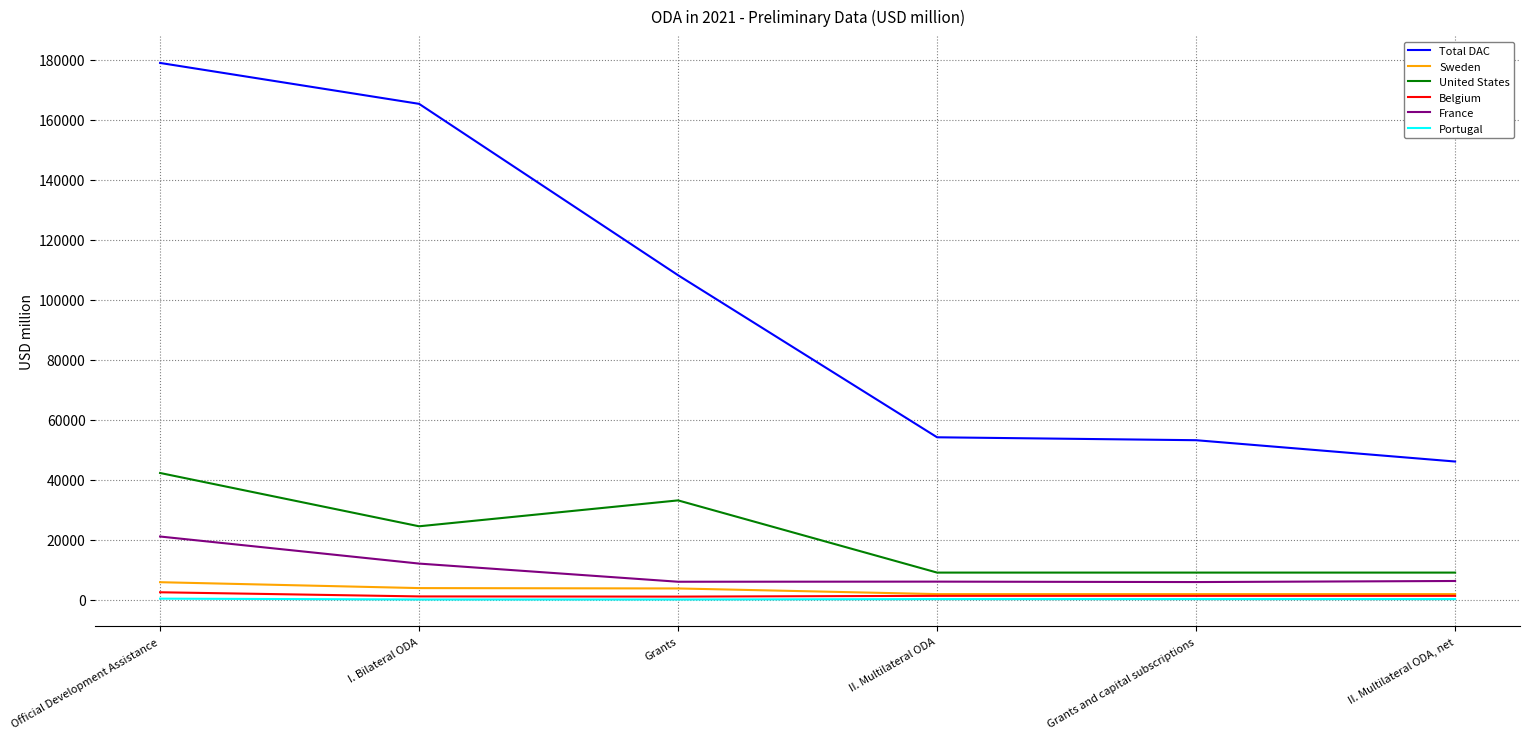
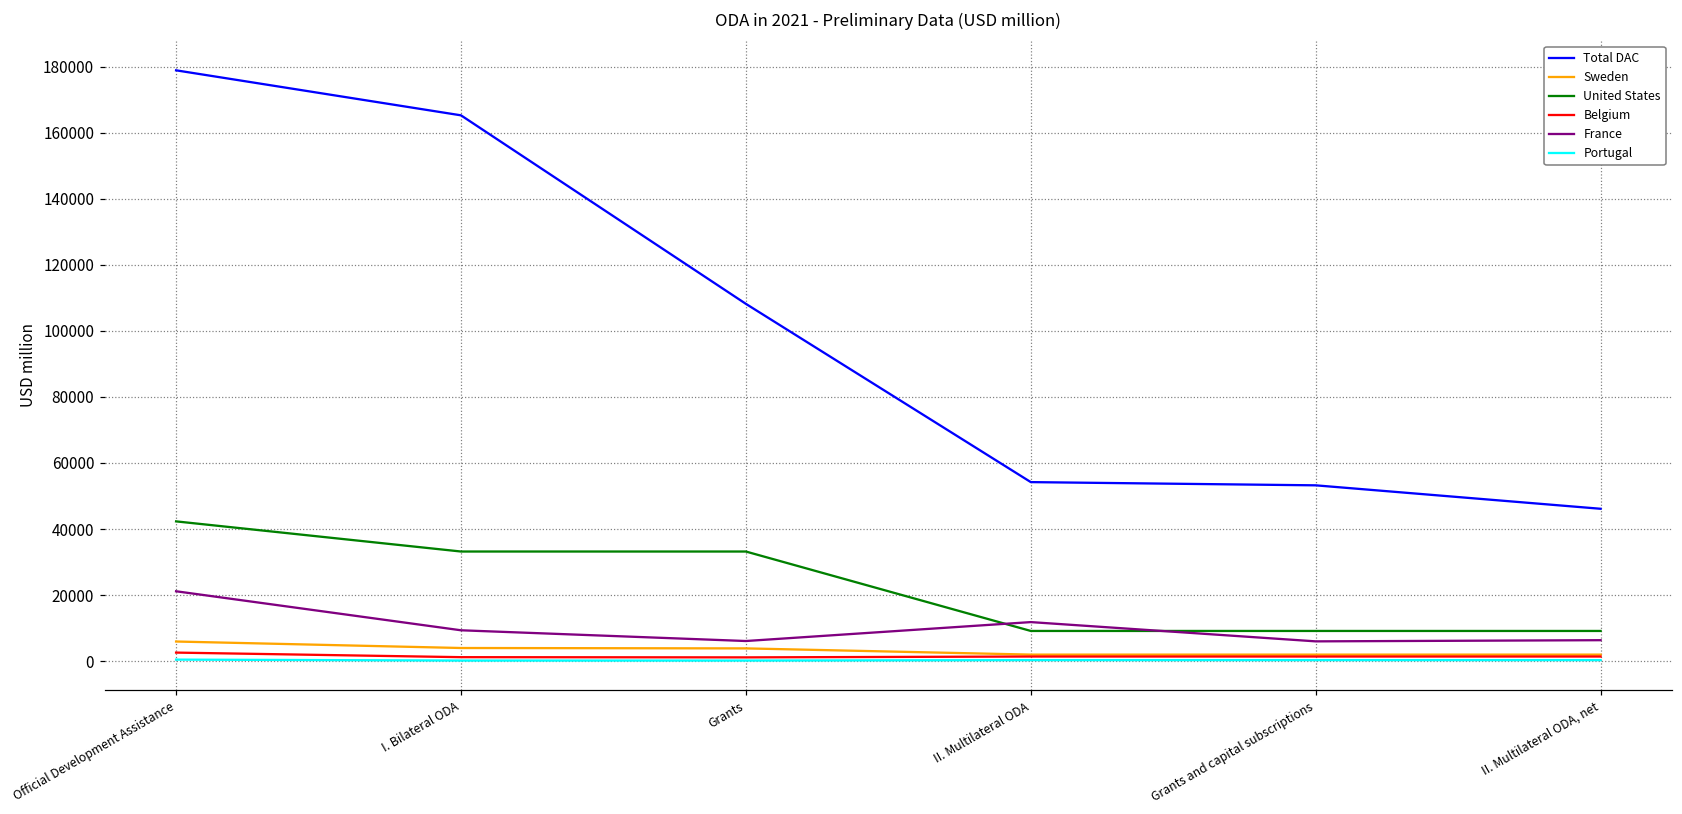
United States, I. Bilateral ODA: 25000 -> 33000
France, I. Bilateral ODA: 12000 -> 9000
France, II. Multilateral ODA: 6000 -> 12000
